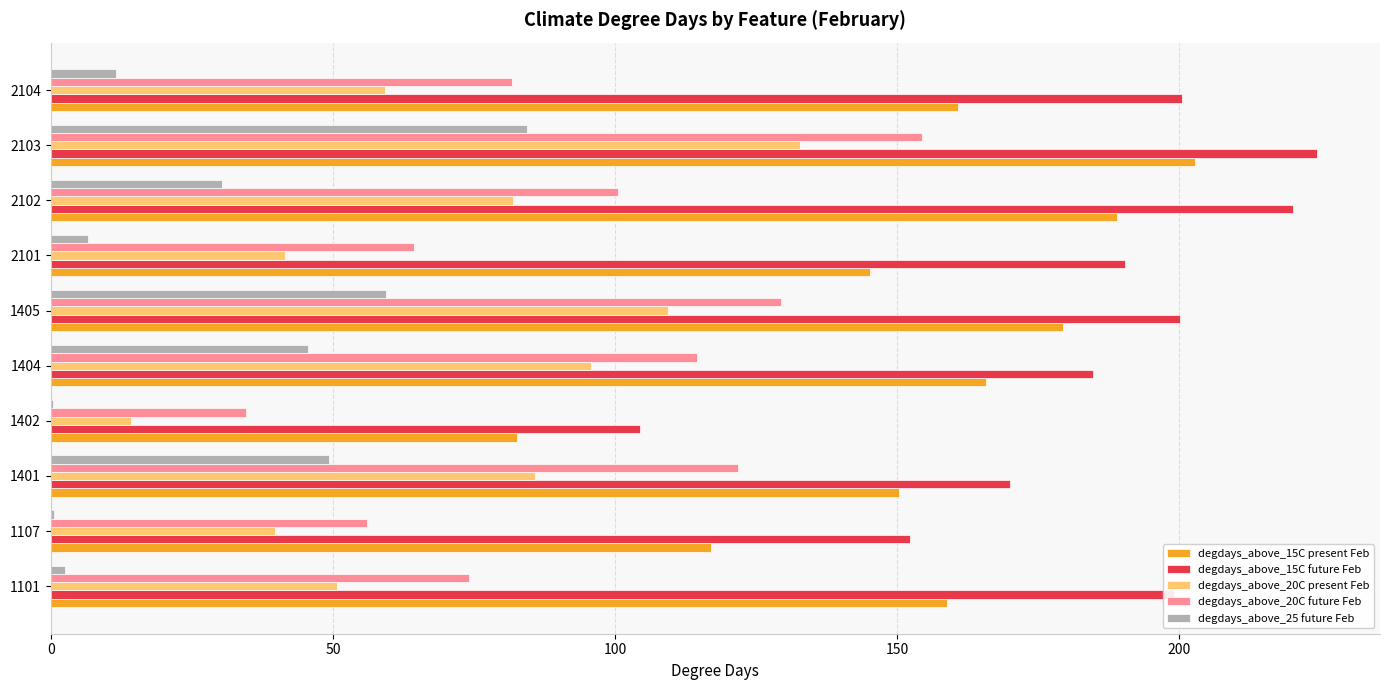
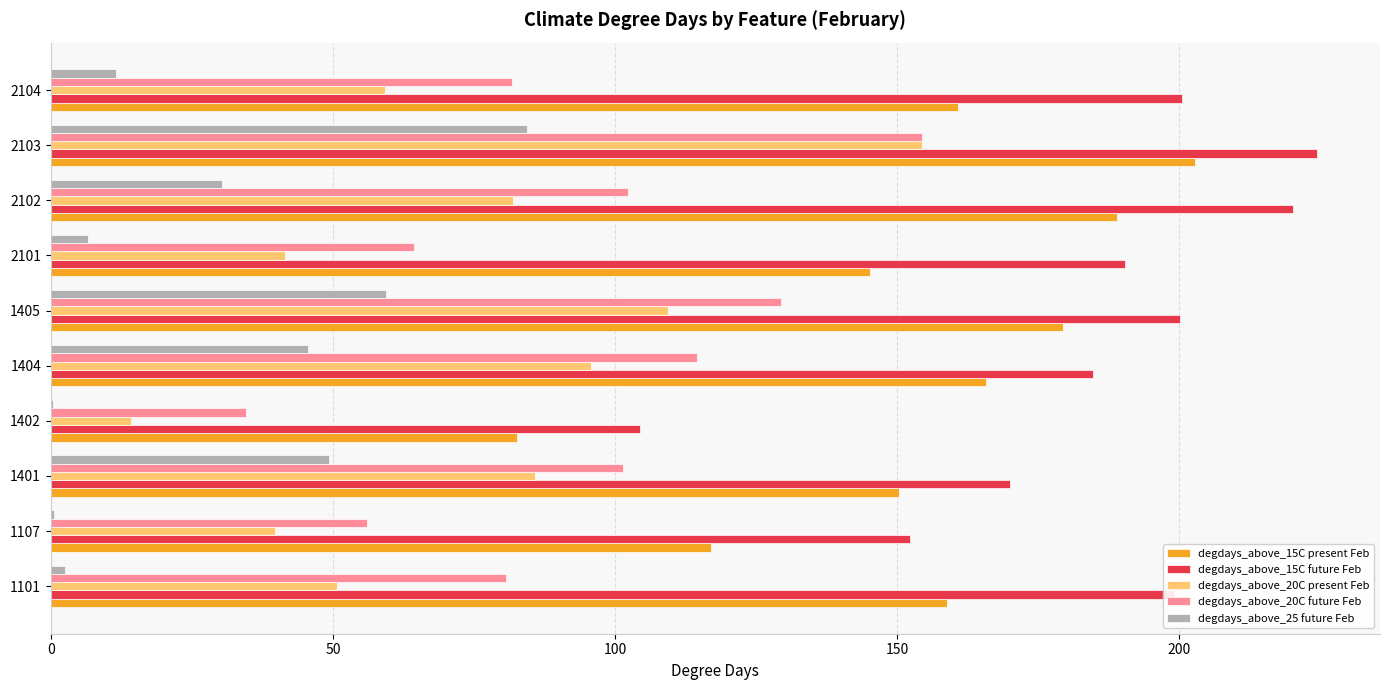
degdays_above_20C present Feb, 2103: 133 -> 154
degdays_above_20C future Feb, 2102: 101 -> 102
degdays_above_20C future Feb, 1401: 122 -> 101
degdays_above_20C future Feb, 1101: 74 -> 81
